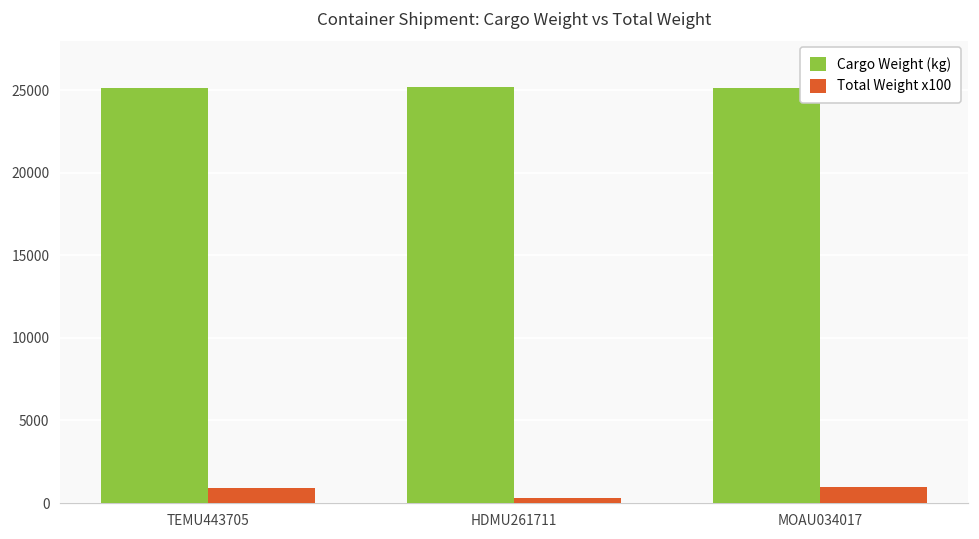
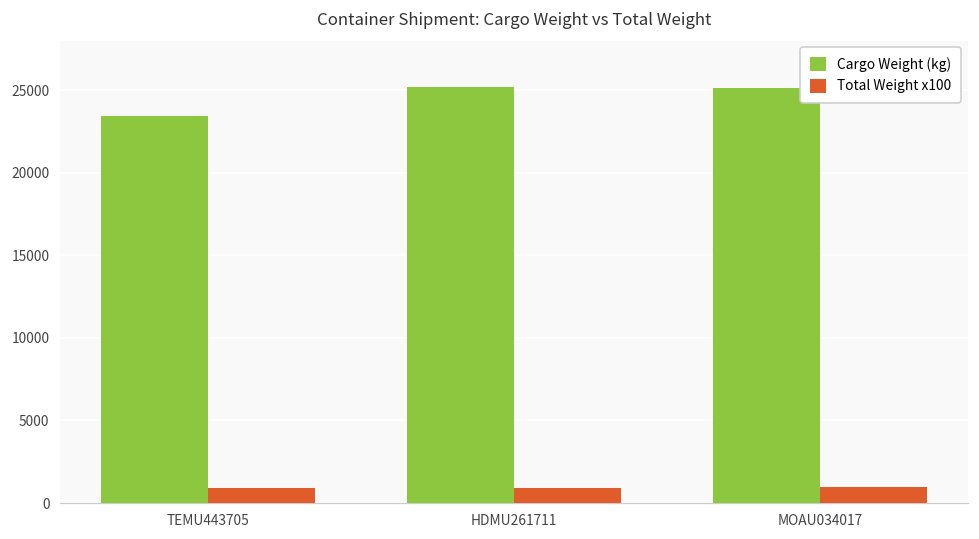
Cargo Weight (kg), TEMU443705: 25100 -> 23500
Total Weight x100, HDMU261711: 300 -> 900
